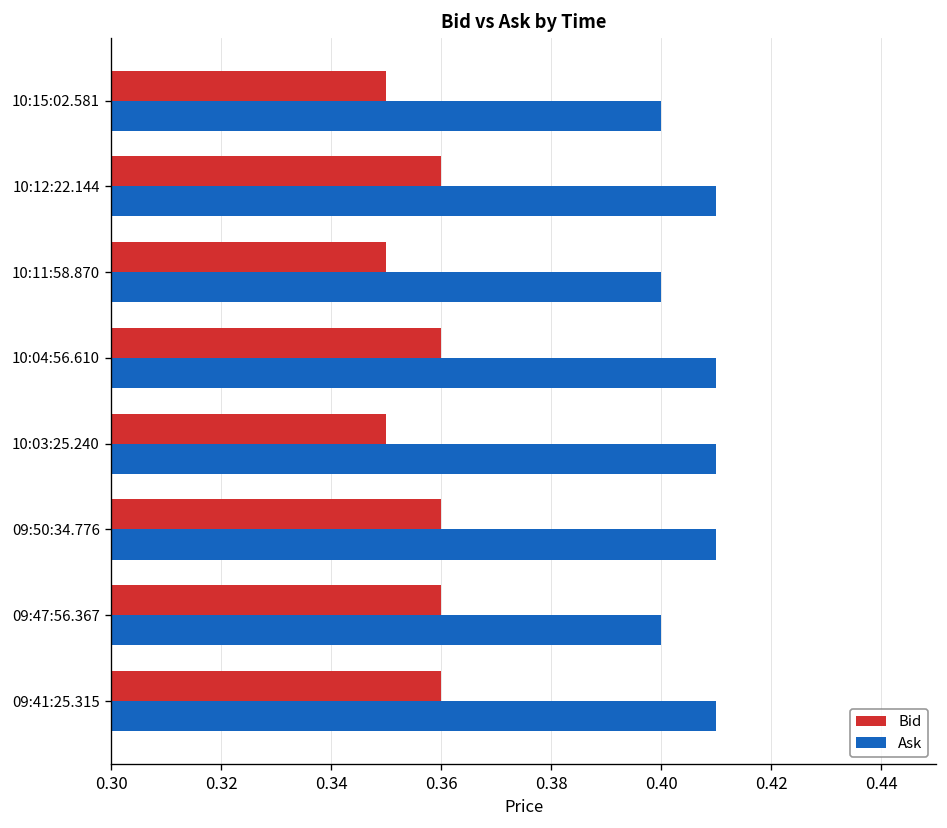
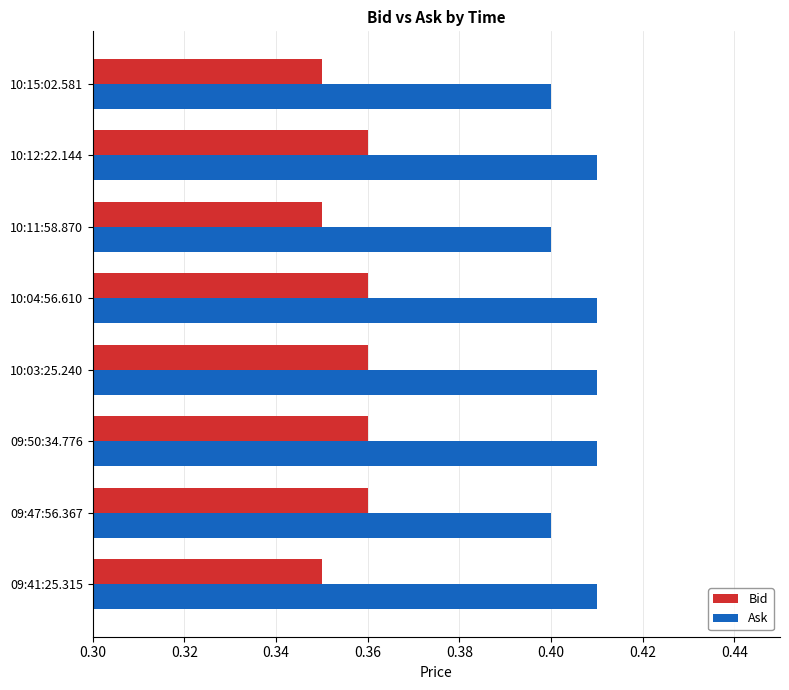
Bid, 10:03:25.240: 0.35 -> 0.36
Bid, 09:41:25.315: 0.36 -> 0.35
